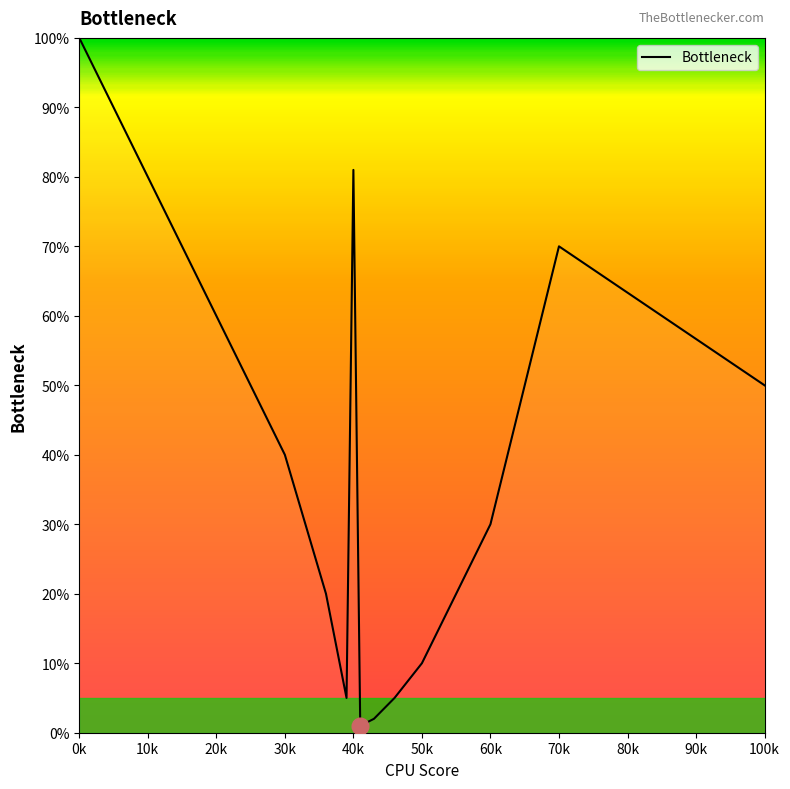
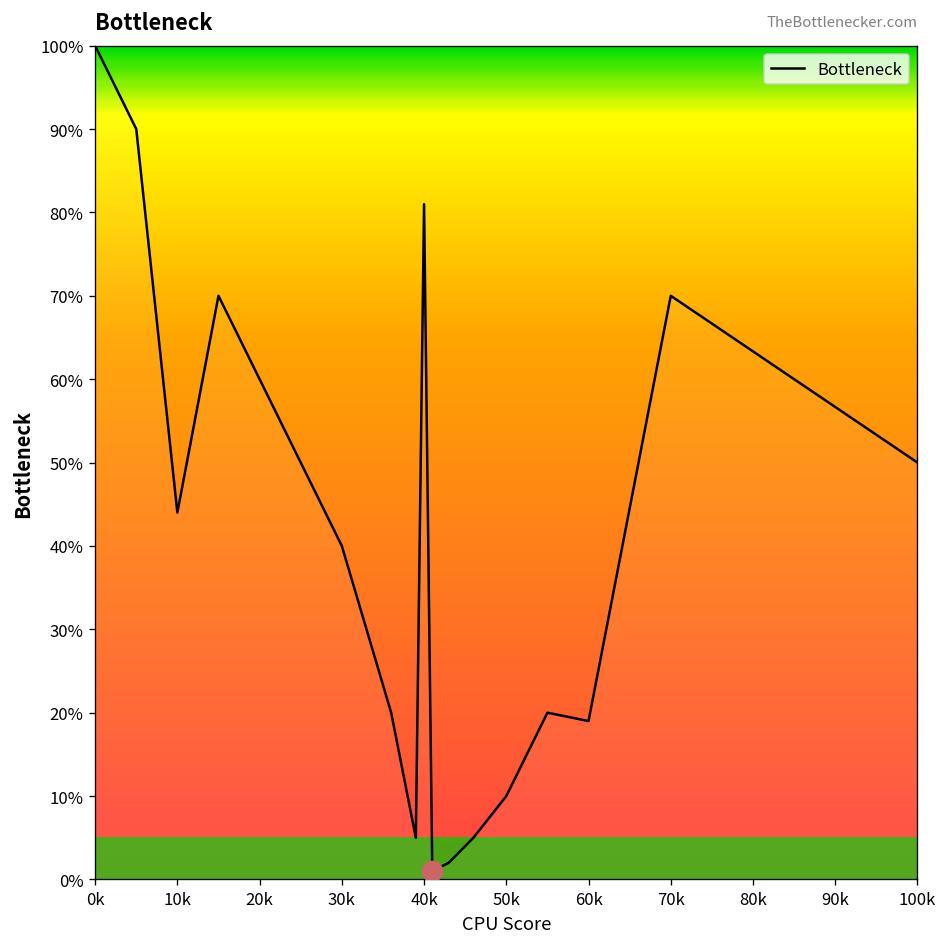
Bottleneck, 10k: 80% -> 44%
Bottleneck, 60k: 30% -> 19%
